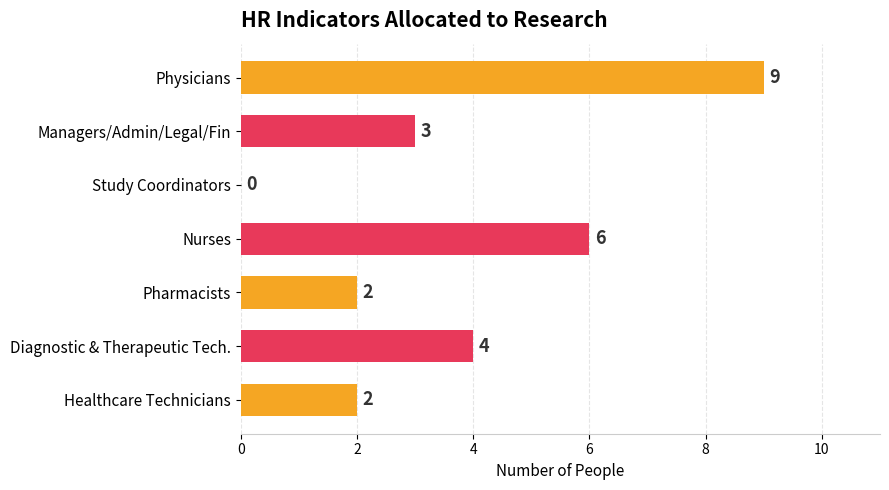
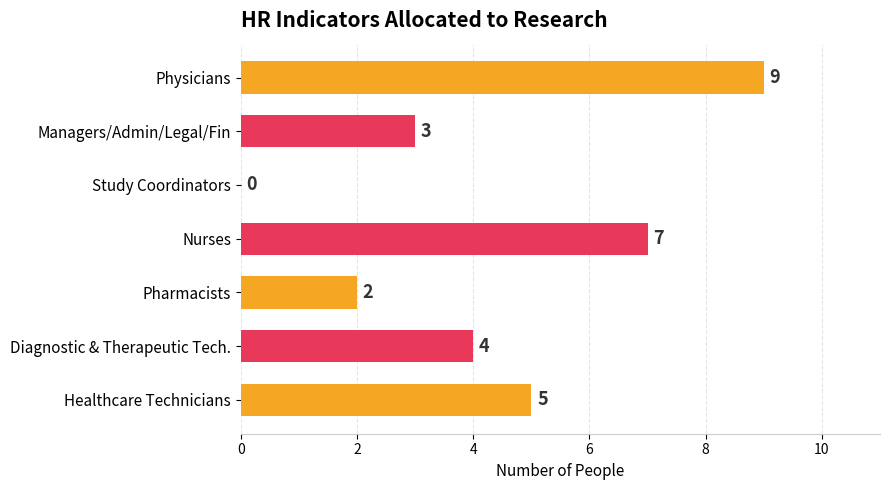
Nurses: 6 -> 7
Healthcare Technicians: 2 -> 5
